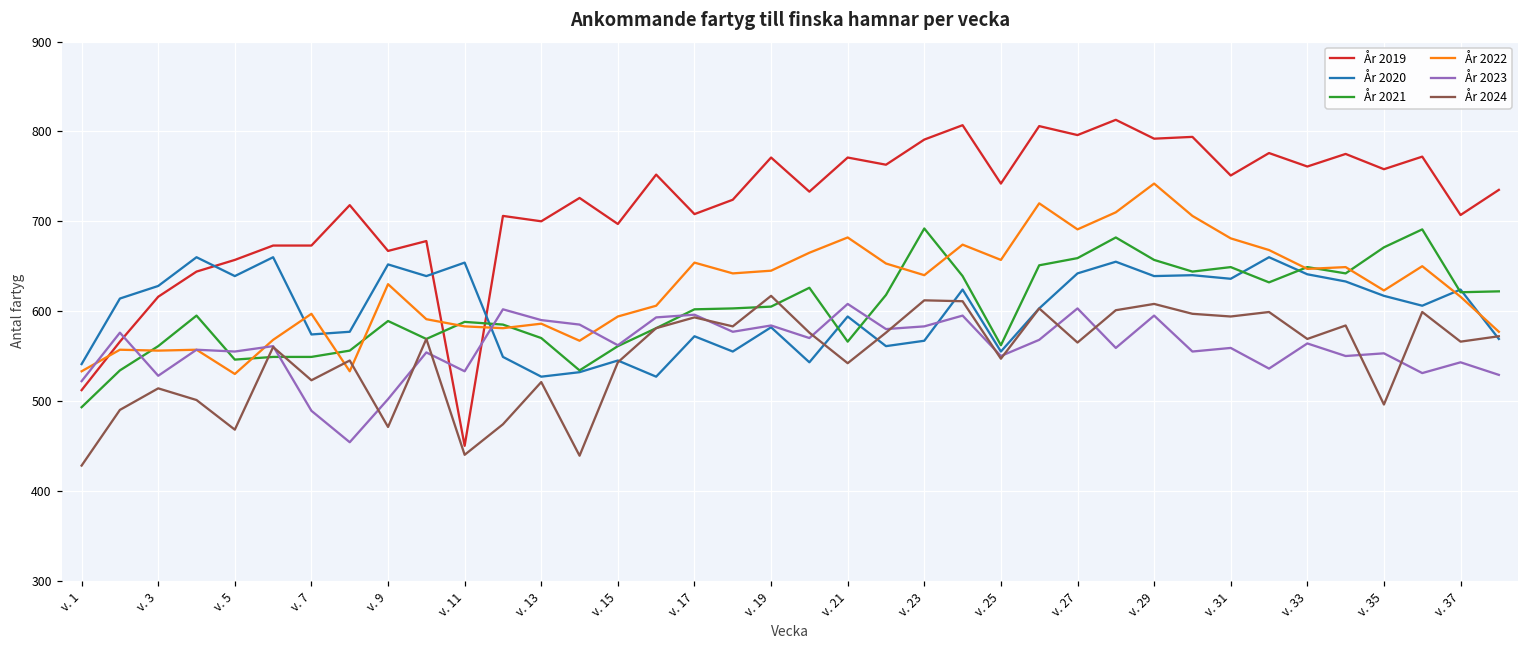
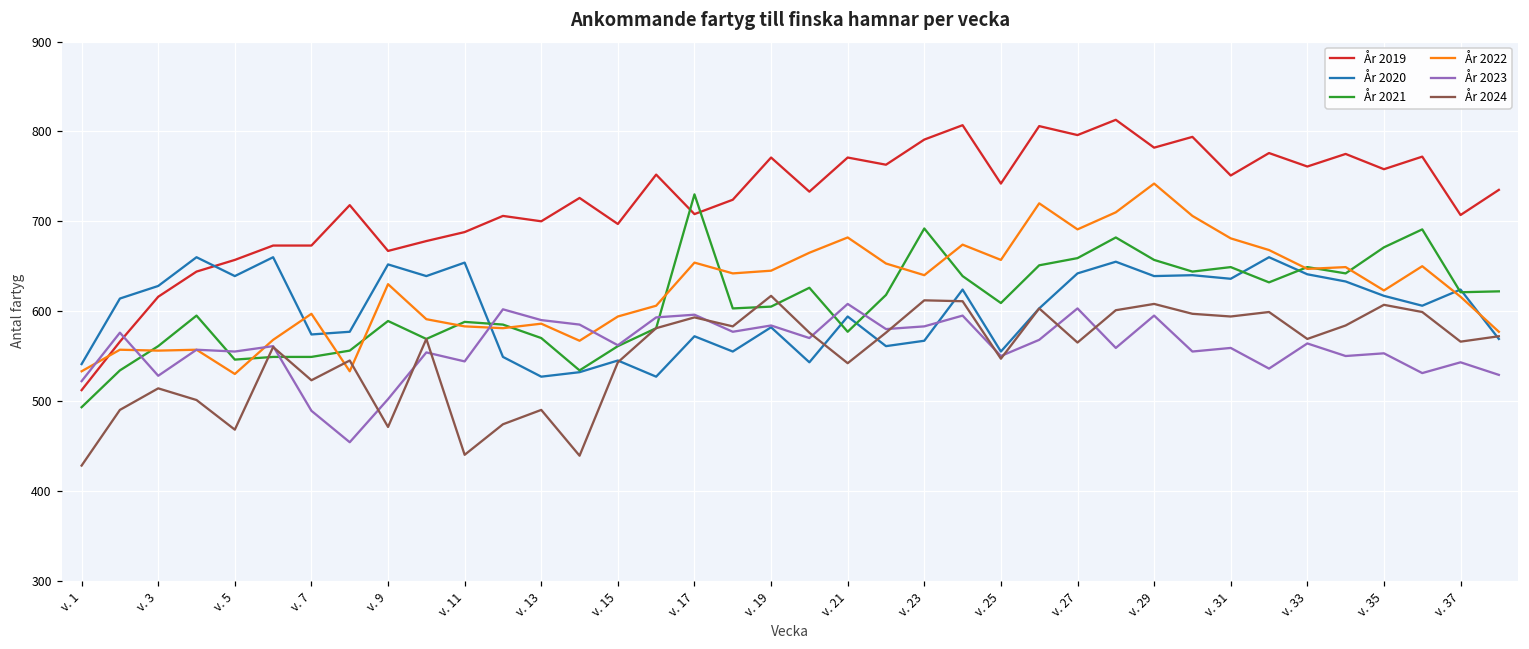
År 2019, v. 11: 450 -> 690
År 2023, v. 11: 530 -> 540
År 2024, v. 13: 520 -> 490
År 2021, v. 17: 600 -> 730
År 2021, v. 21: 570 -> 580
År 2021, v. 25: 560 -> 610
År 2019, v. 29: 790 -> 780
År 2024, v. 35: 500 -> 610
